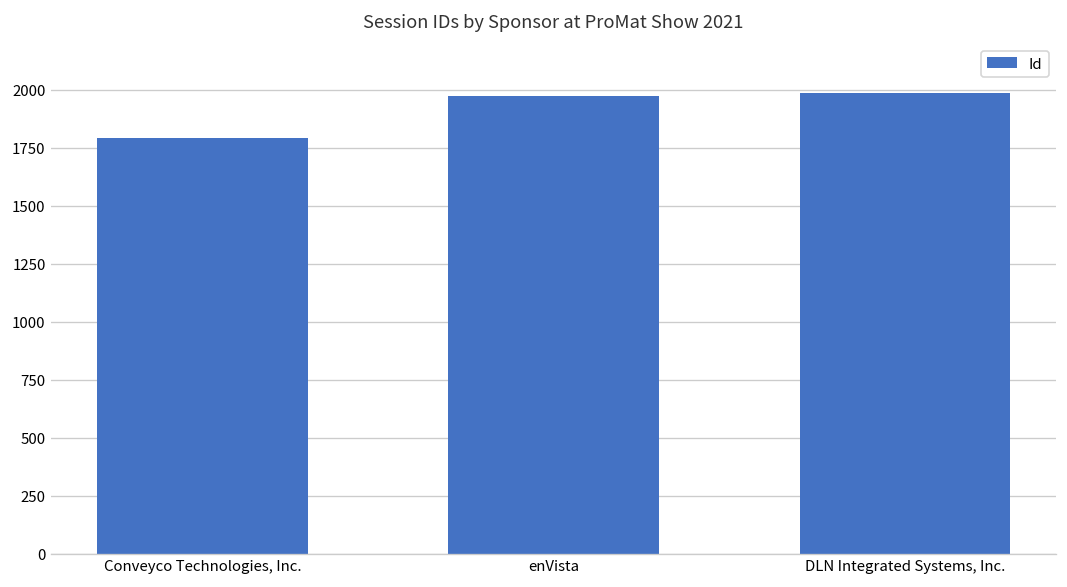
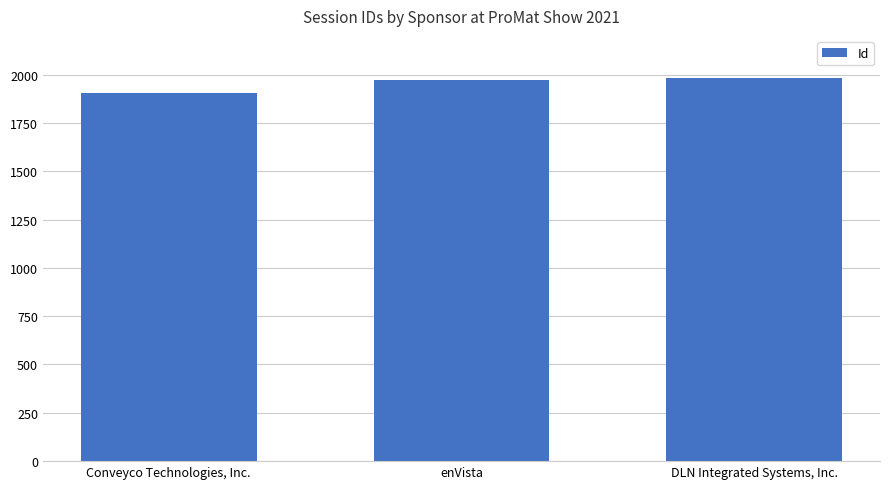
Conveyco Technologies, Inc.: 1790 -> 1910
